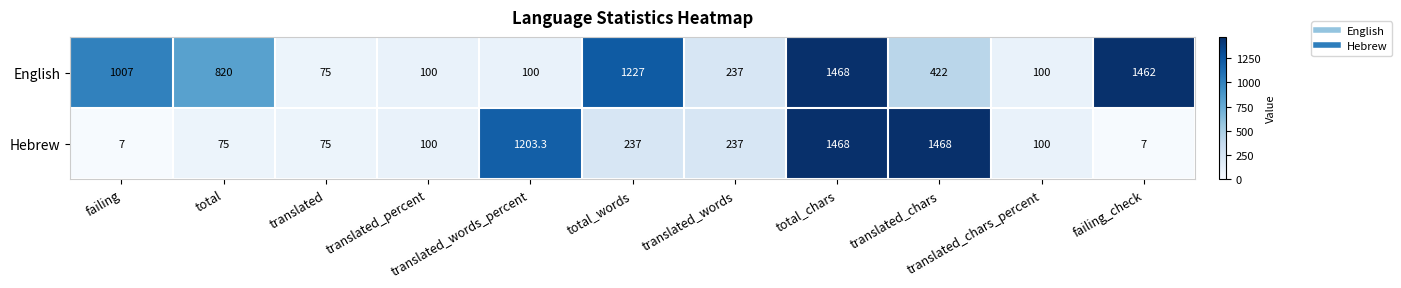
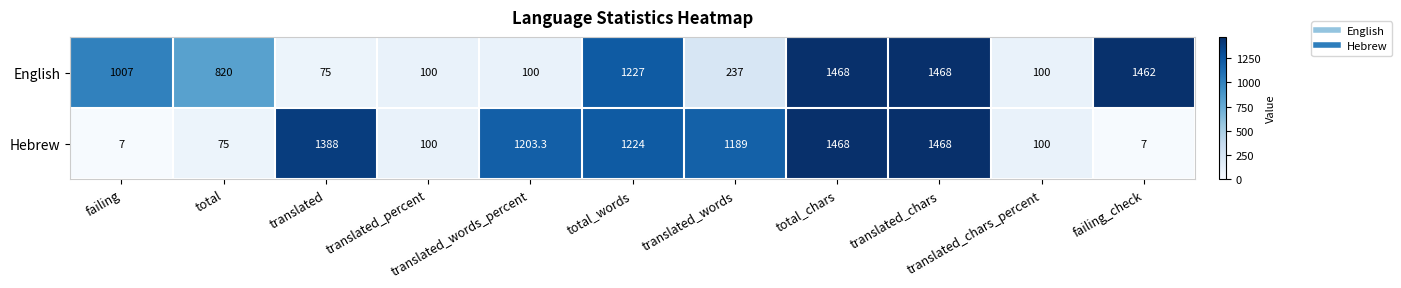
English, translated_chars: 422 -> 1468
Hebrew, translated: 75 -> 1388
Hebrew, total_words: 237 -> 1224
Hebrew, translated_words: 237 -> 1189
